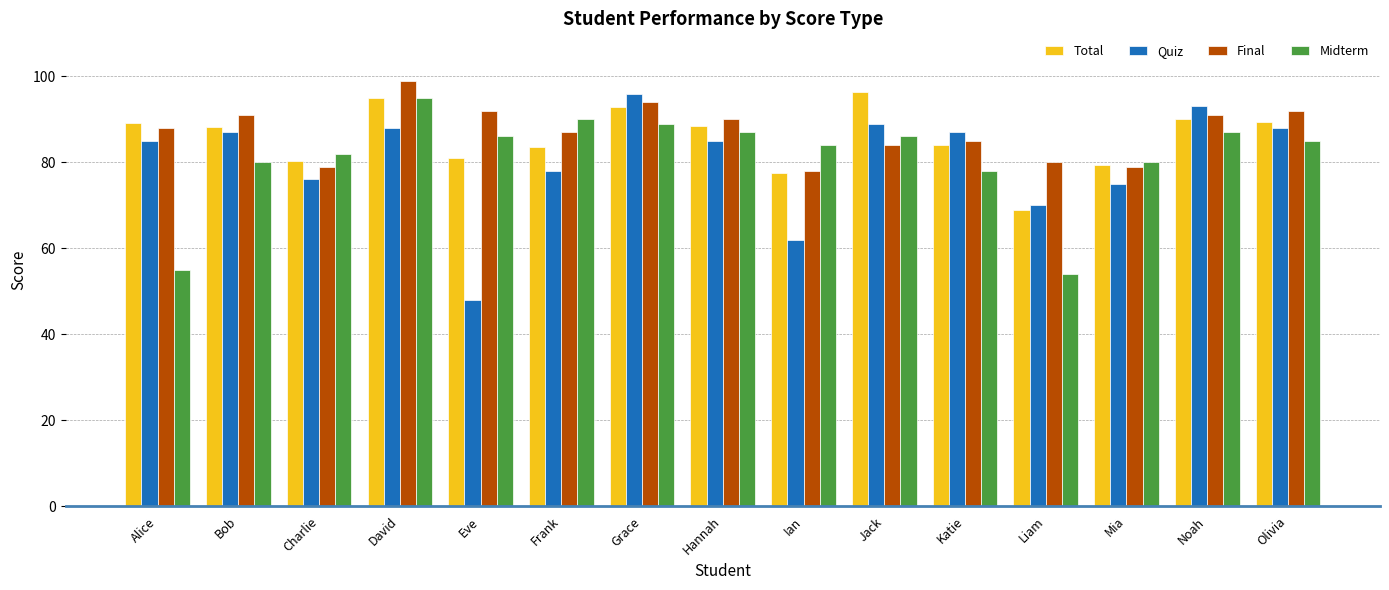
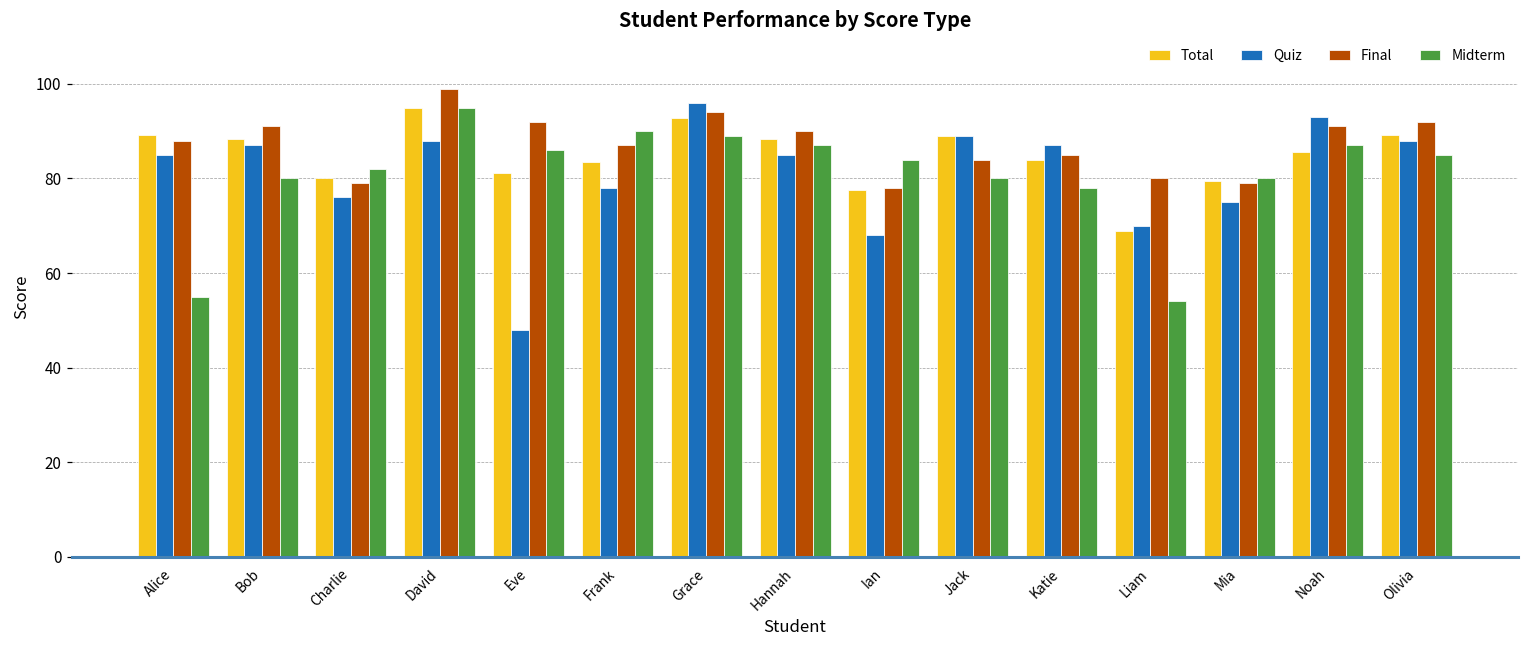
Quiz, Ian: 62 -> 68
Total, Jack: 96 -> 89
Midterm, Jack: 86 -> 80
Total, Noah: 90 -> 86
